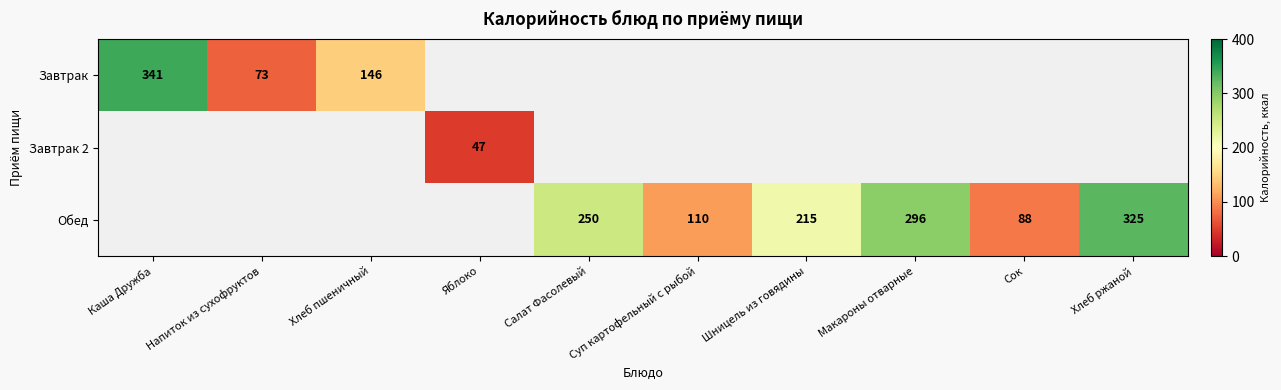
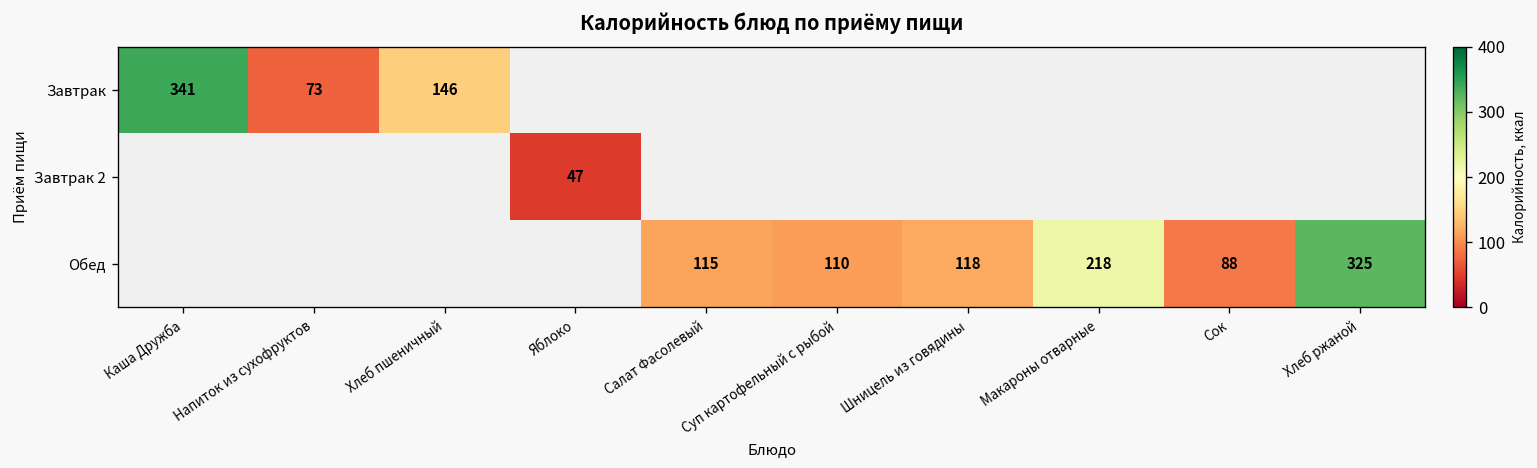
Обед, Салат Фасолевый: 250 -> 115
Обед, Шницель из говядины: 215 -> 118
Обед, Макароны отварные: 296 -> 218
